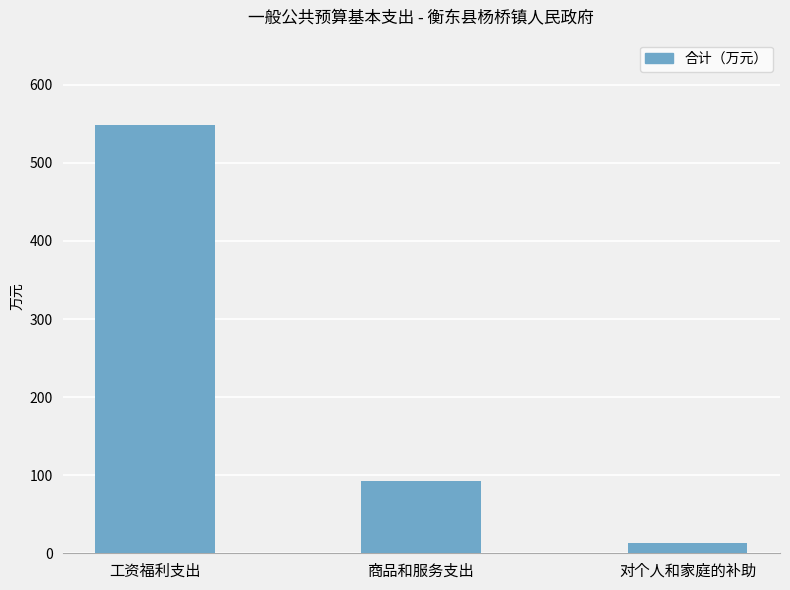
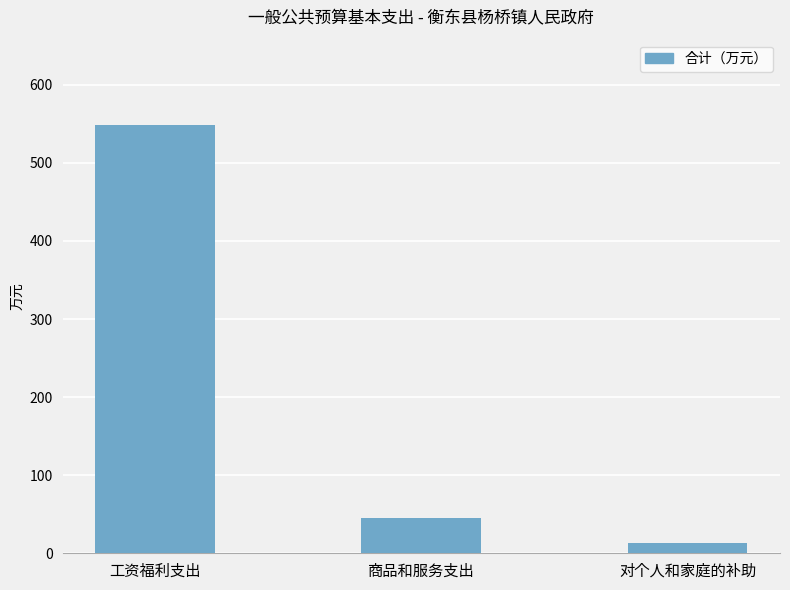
商品和服务支出: 90 -> 50
